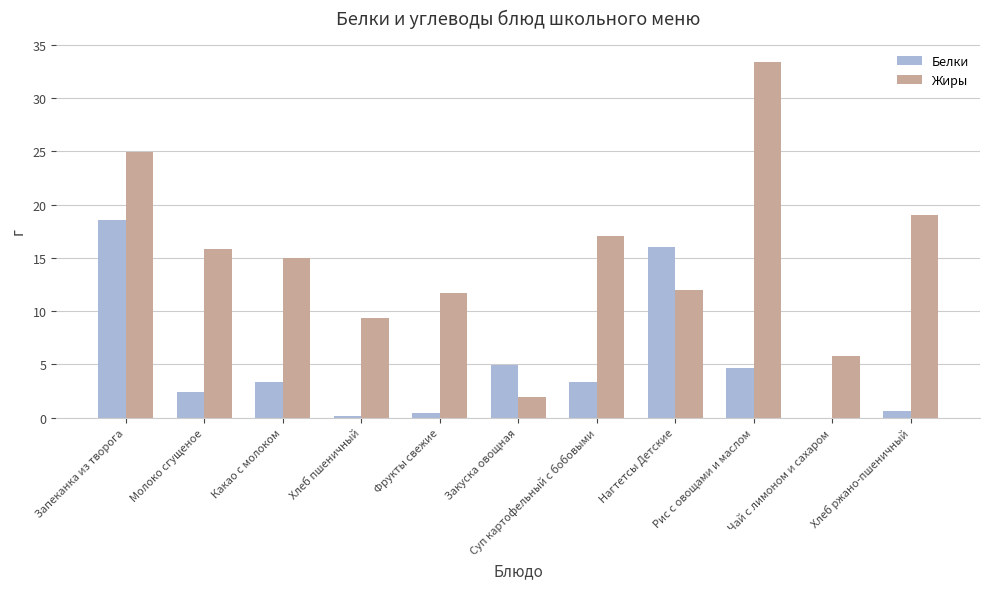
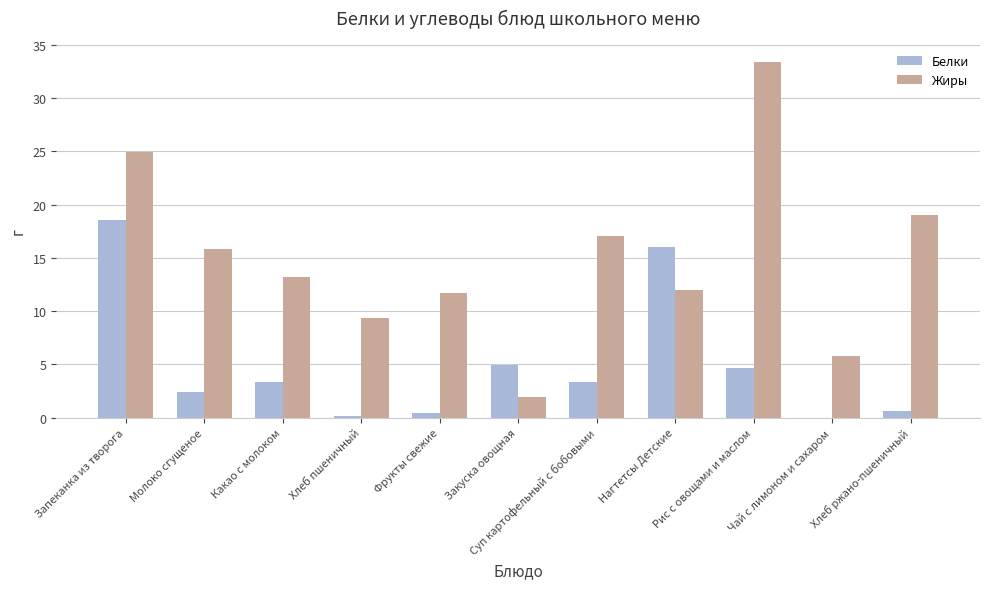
Жиры, Какао с молоком: 15.0 -> 13.2
